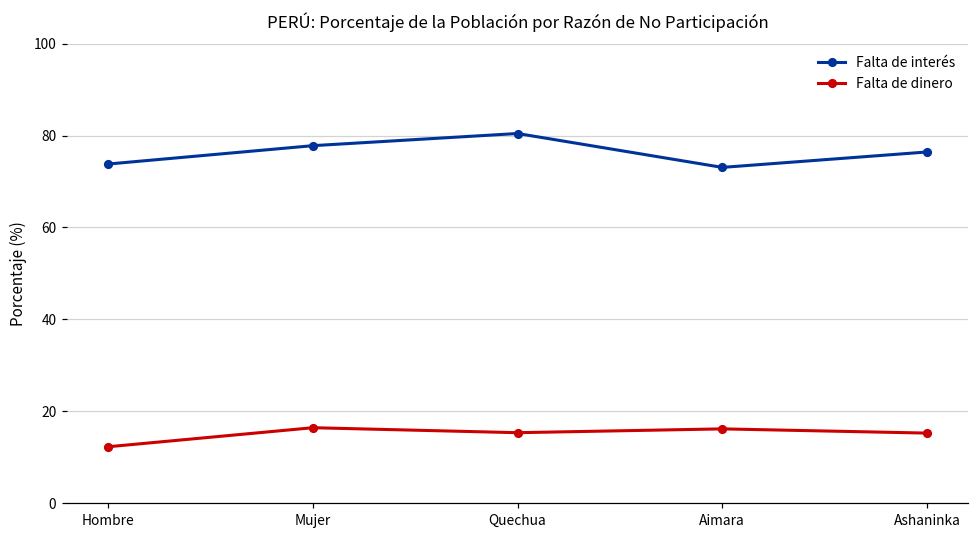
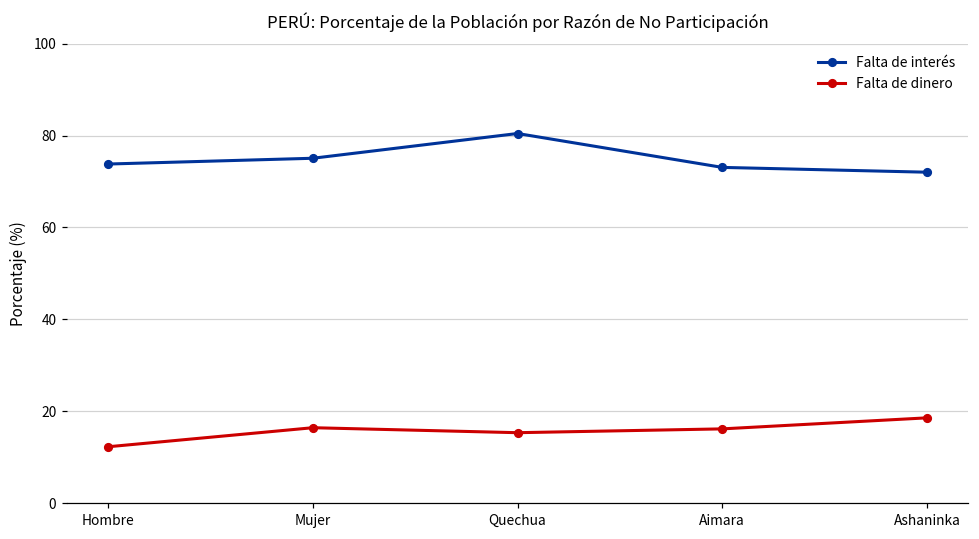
Falta de interés, Mujer: 78 -> 75
Falta de interés, Ashaninka: 76 -> 72
Falta de dinero, Ashaninka: 15 -> 19
